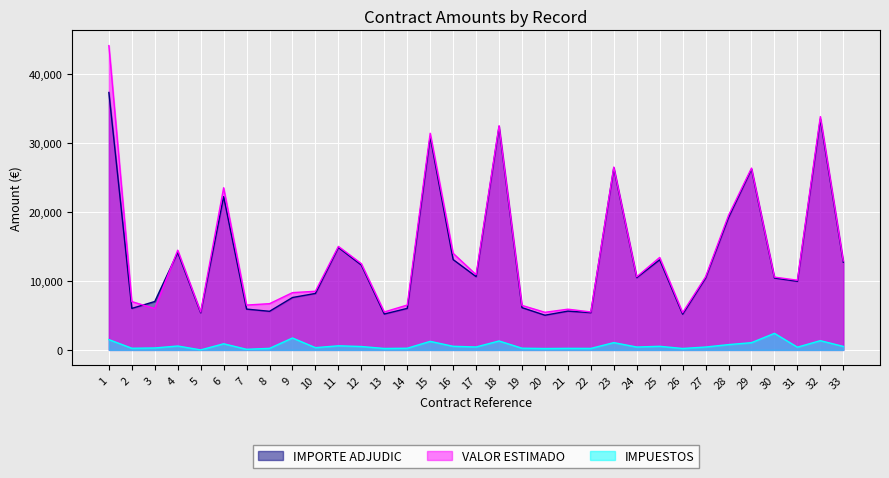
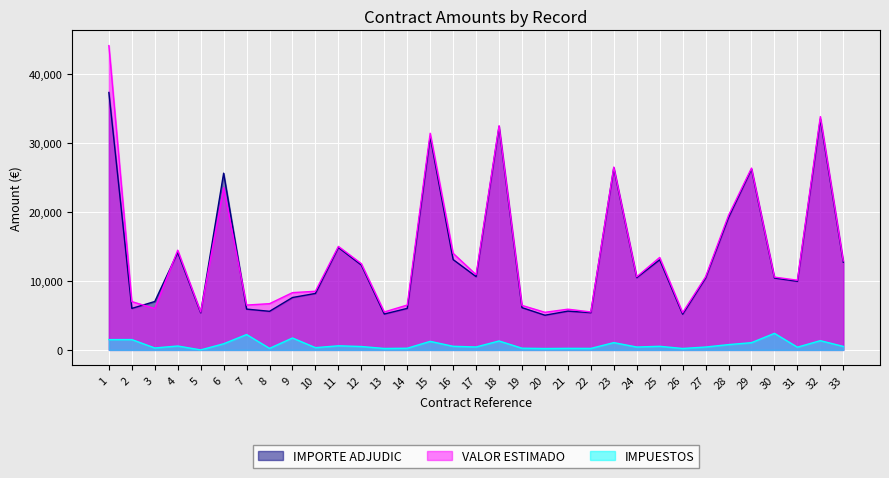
IMPUESTOS, 2: 0 -> 1,000
IMPORTE ADJUDIC, 6: 22,000 -> 26,000
IMPUESTOS, 7: 0 -> 2,000
